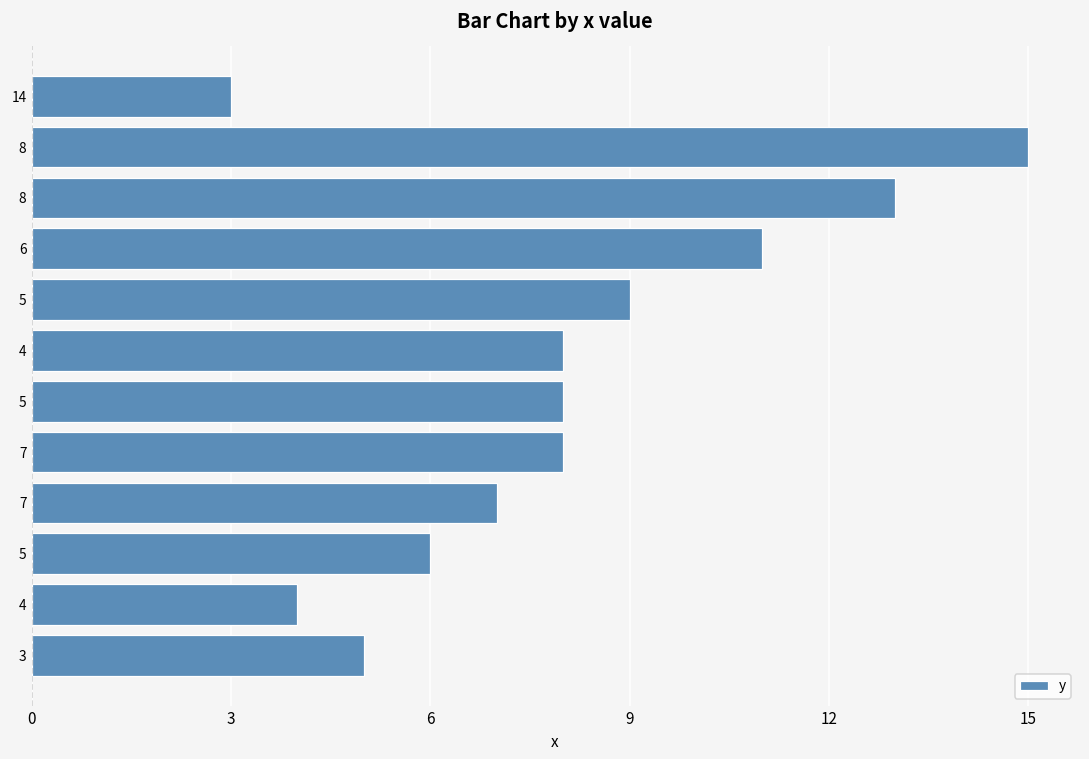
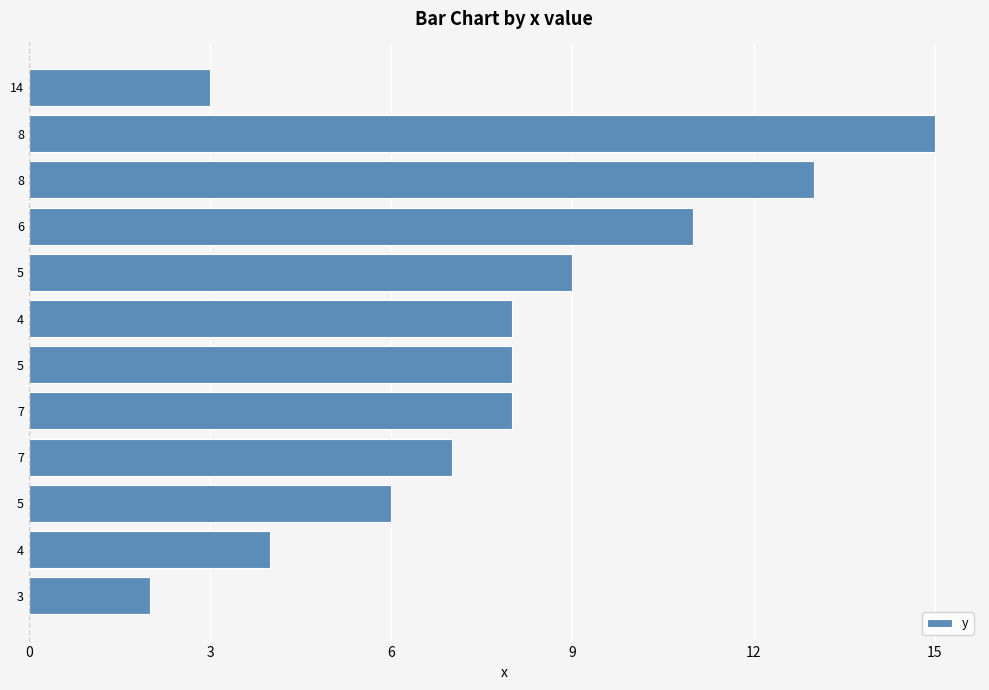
3: 5 -> 2
